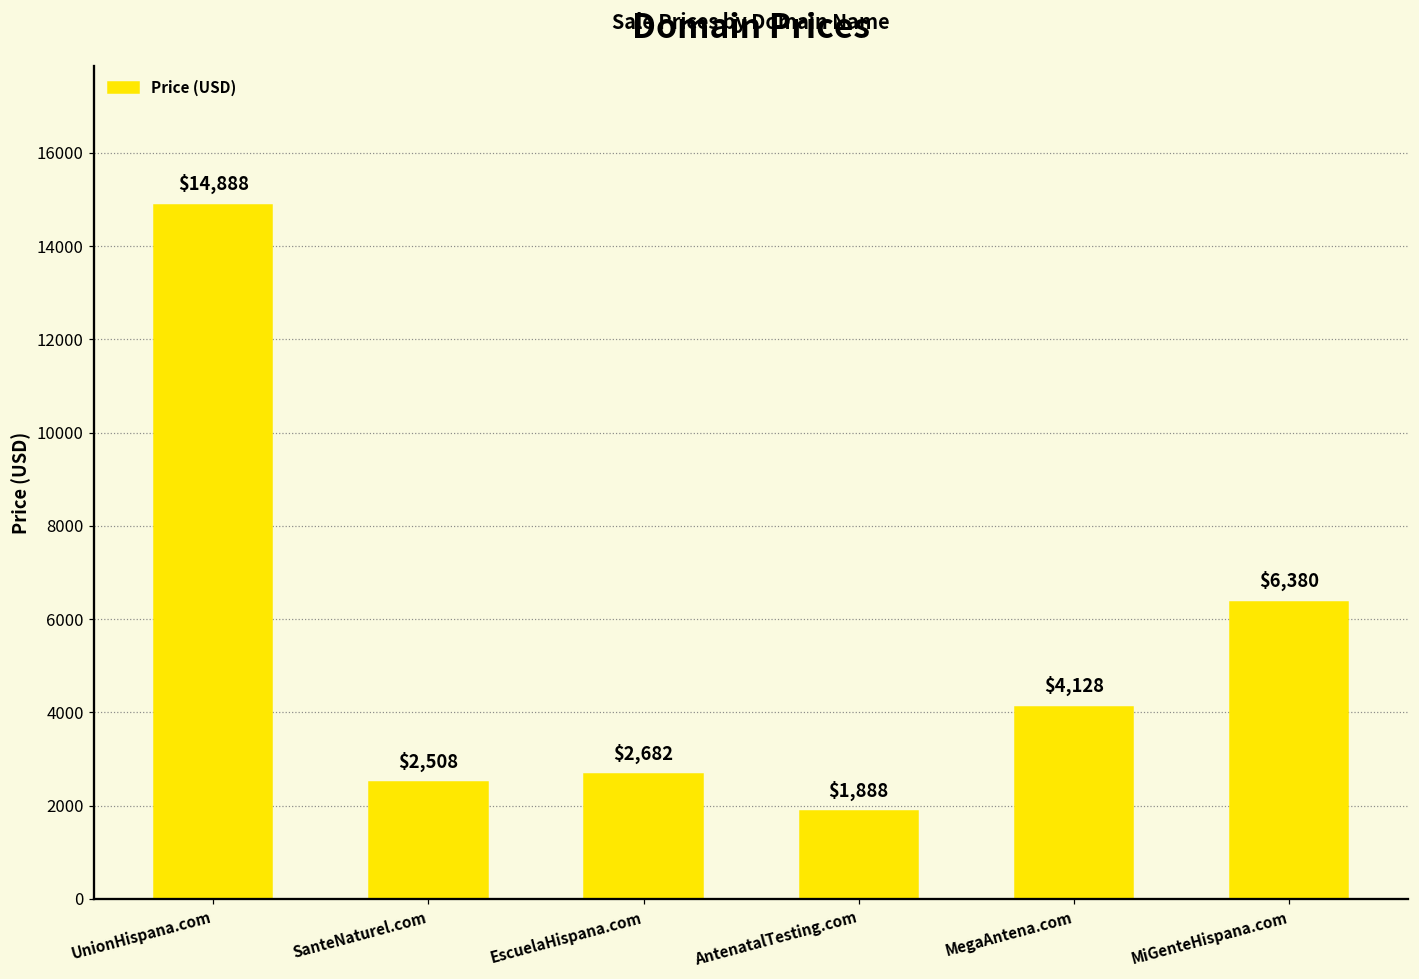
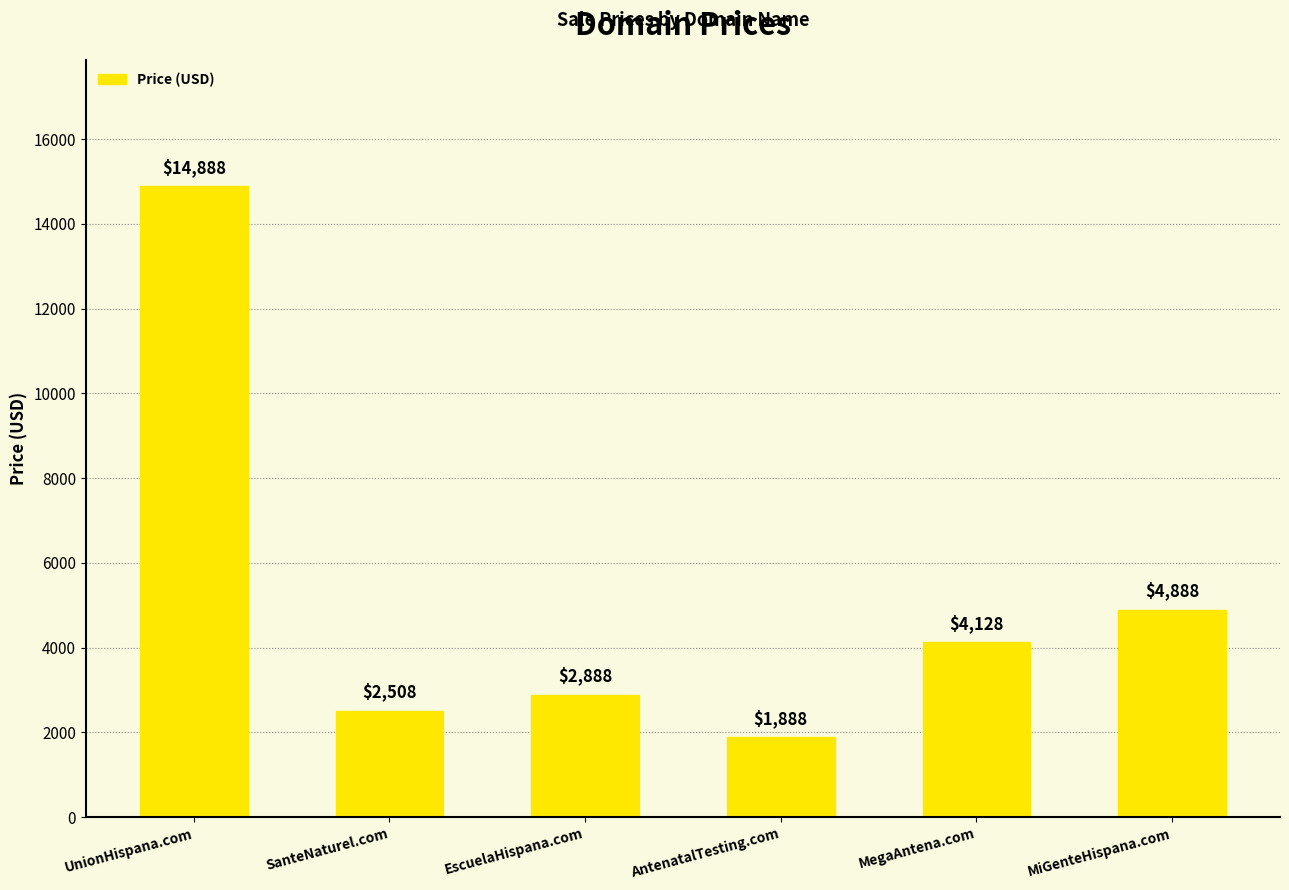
EscuelaHispana.com: $2,682 -> $2,888
MiGenteHispana.com: $6,380 -> $4,888
